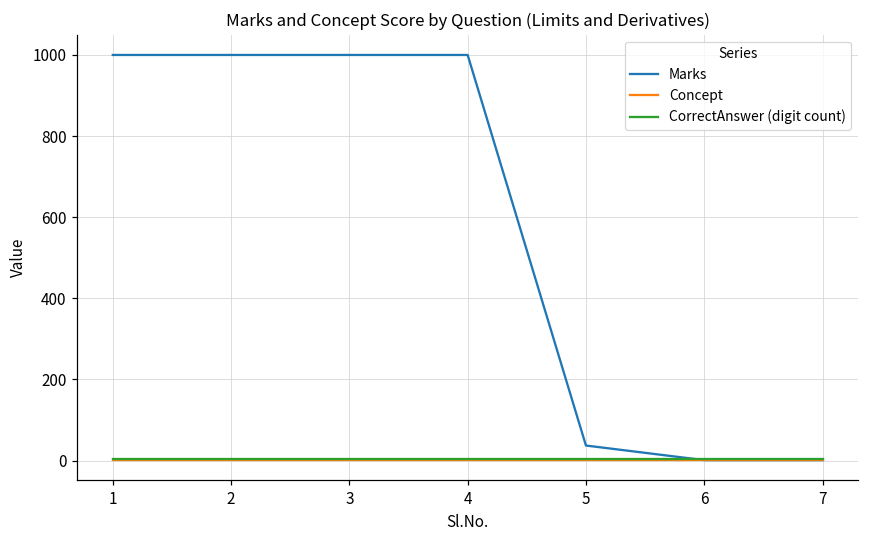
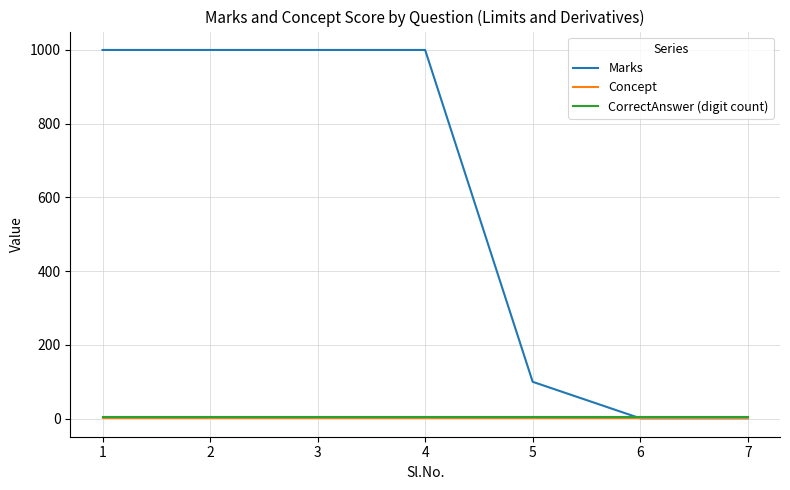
Marks, 5: 40 -> 100
